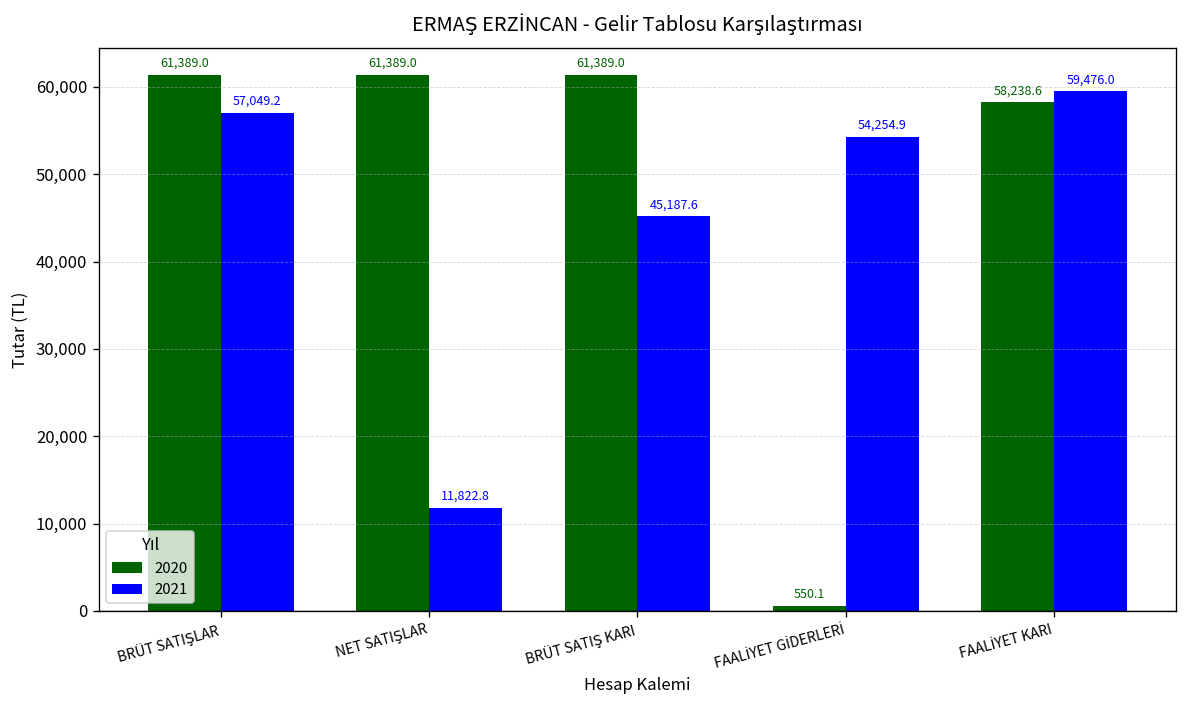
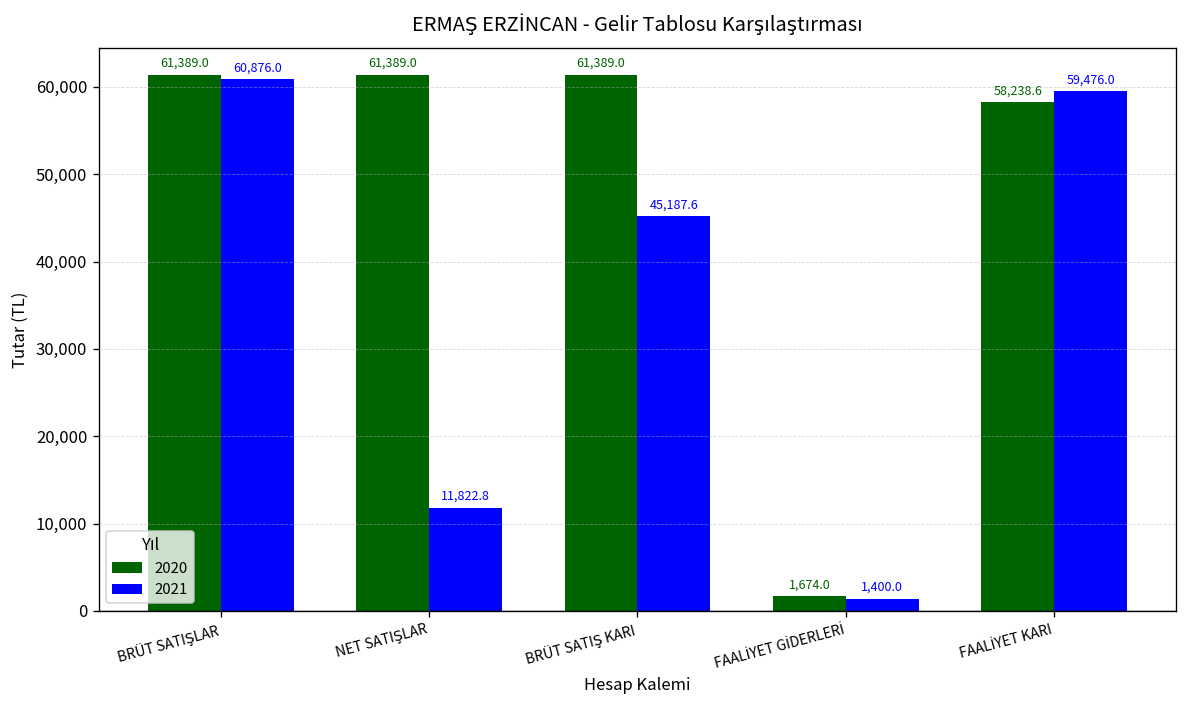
2021, BRÜT SATIŞLAR: 57,049.2 -> 60,876.0
2020, FAALİYET GİDERLERİ: 550.1 -> 1,674.0
2021, FAALİYET GİDERLERİ: 54,254.9 -> 1,400.0
